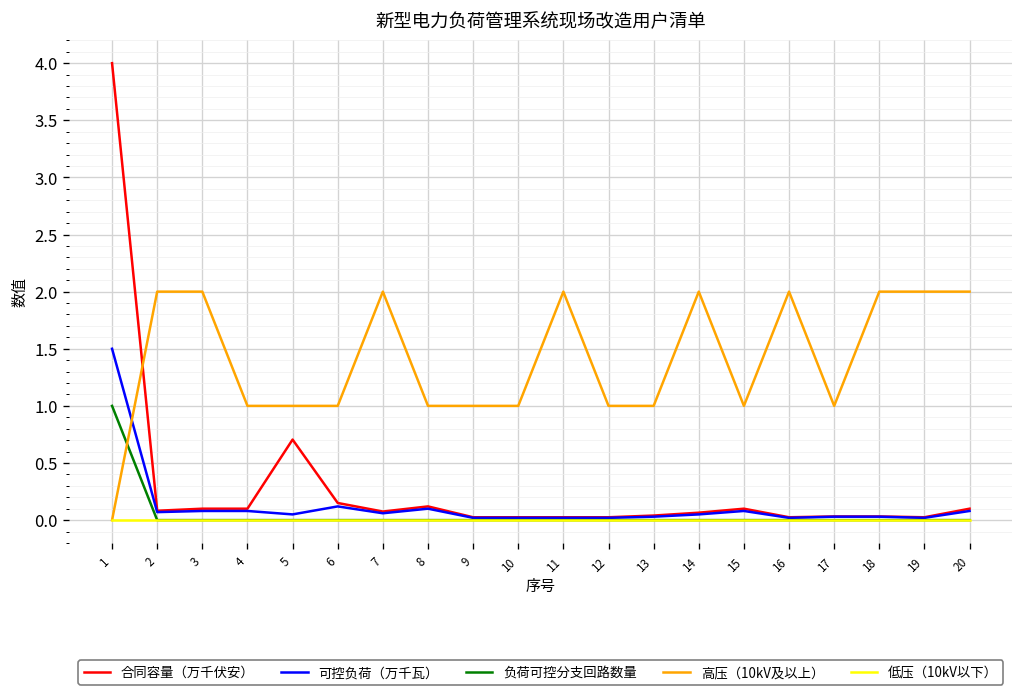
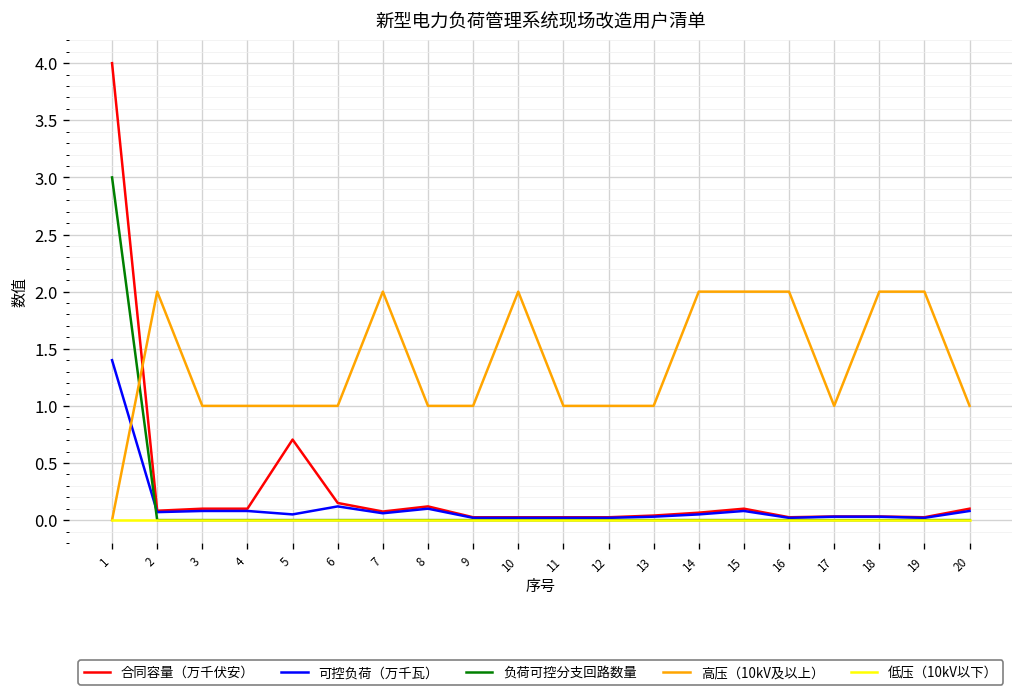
可控负荷（万千瓦）, 1: 1.5 -> 1.4
负荷可控分支回路数量, 1: 1 -> 3
高压（10kV及以上）, 3: 2 -> 1
高压（10kV及以上）, 10: 1 -> 2
高压（10kV及以上）, 11: 2 -> 1
高压（10kV及以上）, 15: 1 -> 2
高压（10kV及以上）, 20: 2 -> 1
